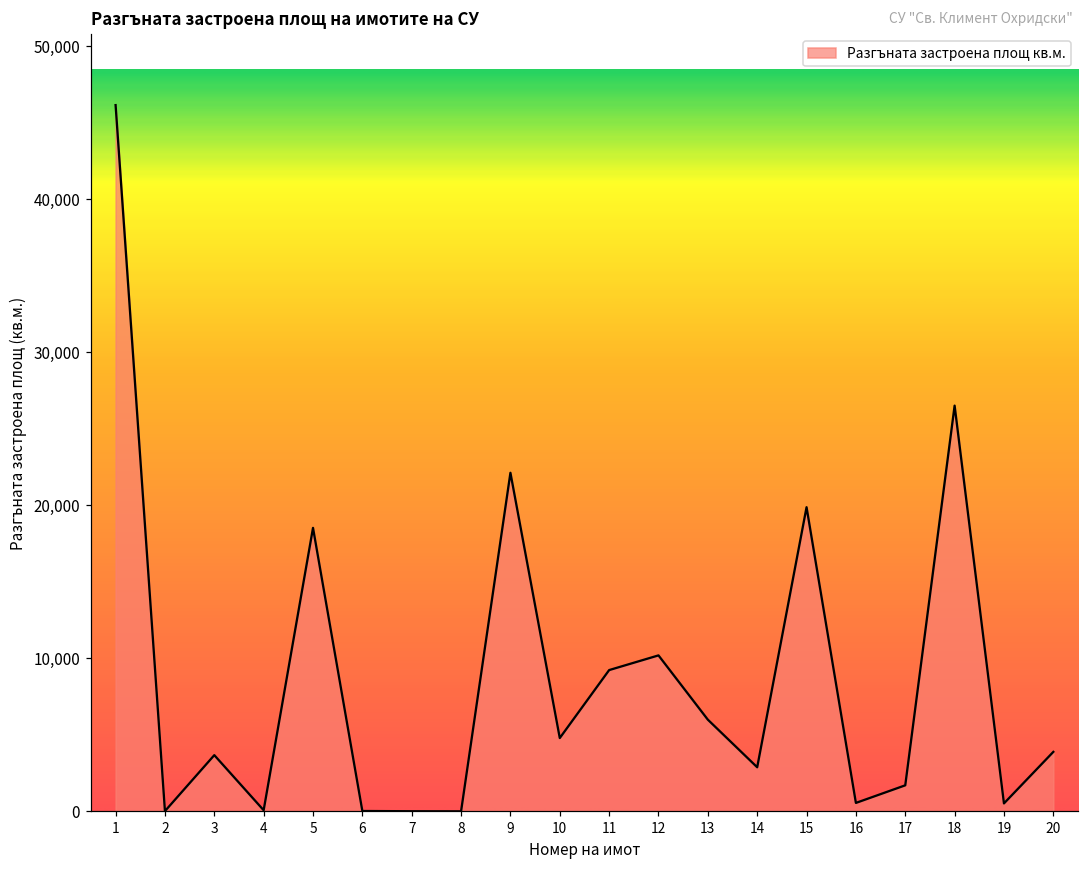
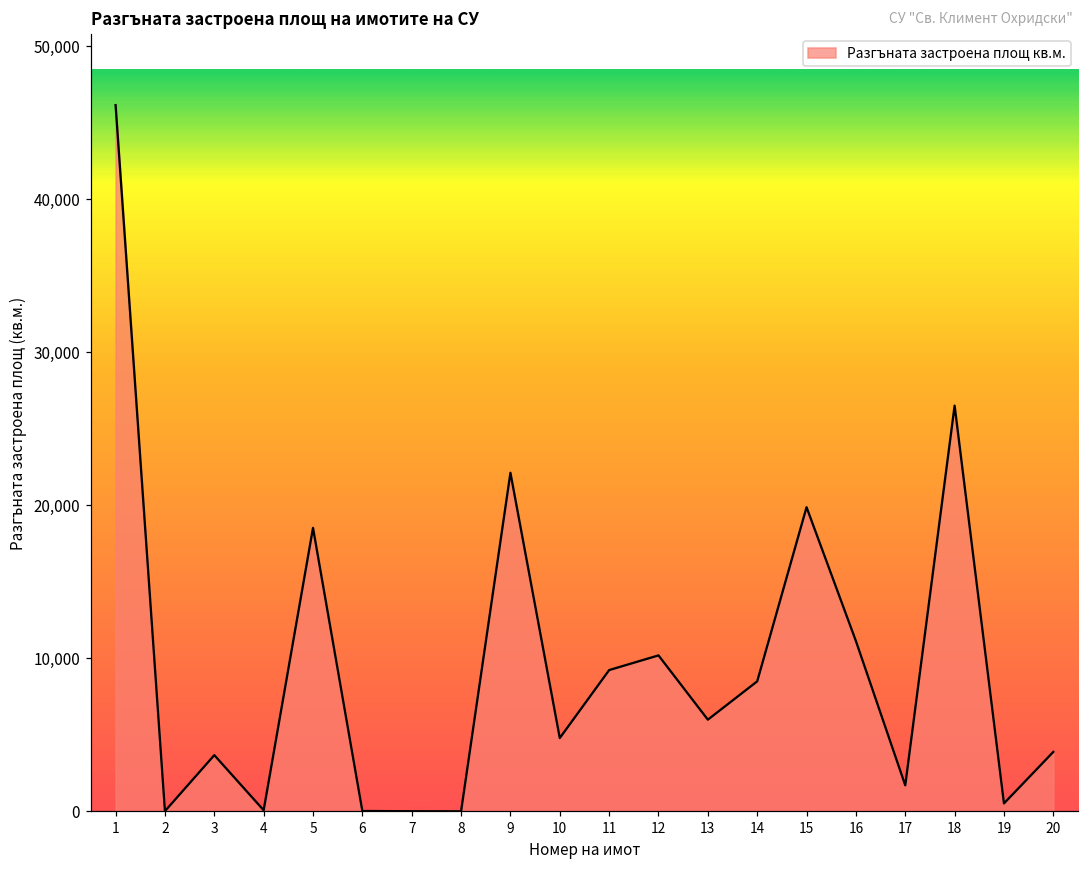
14: 2,900 -> 8,500
16: 600 -> 11,100
